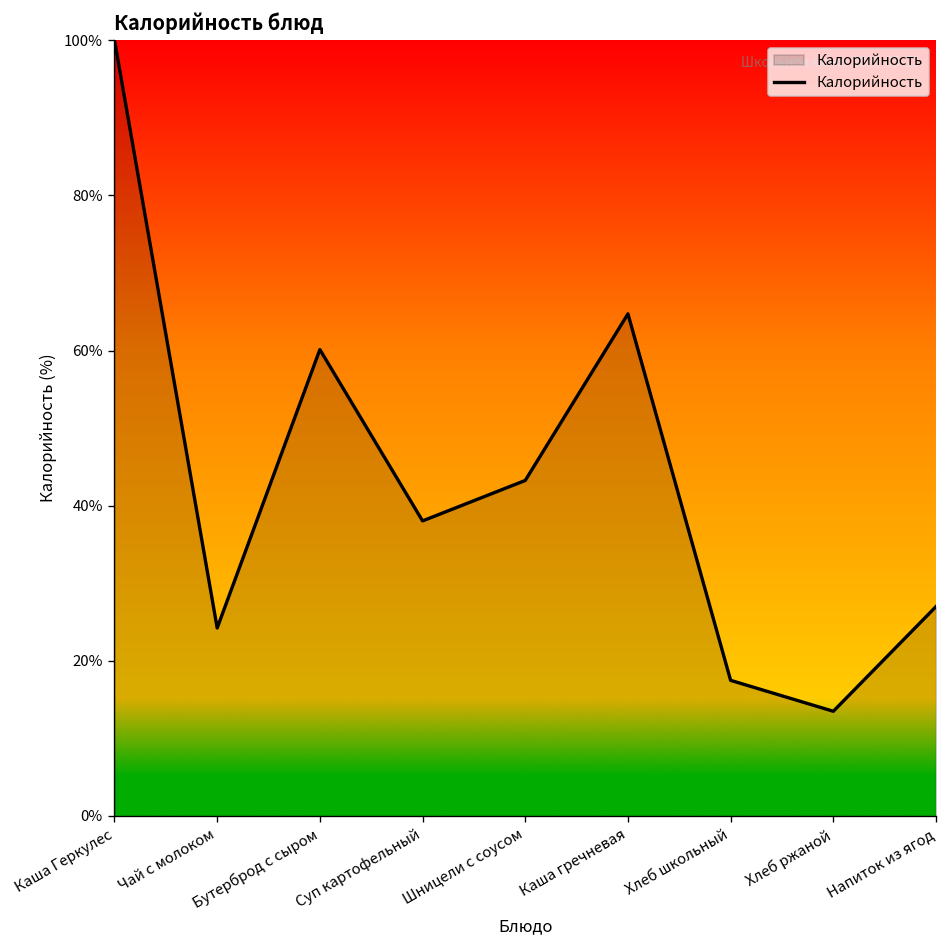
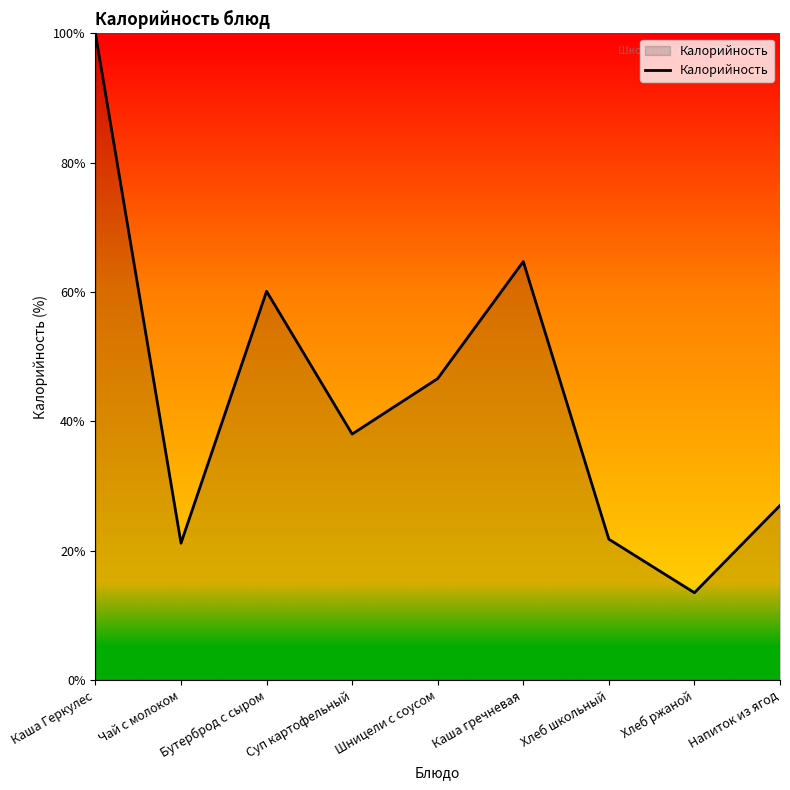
Чай с молоком: 24% -> 21%
Шницели с соусом: 43% -> 47%
Хлеб школьный: 17% -> 22%
